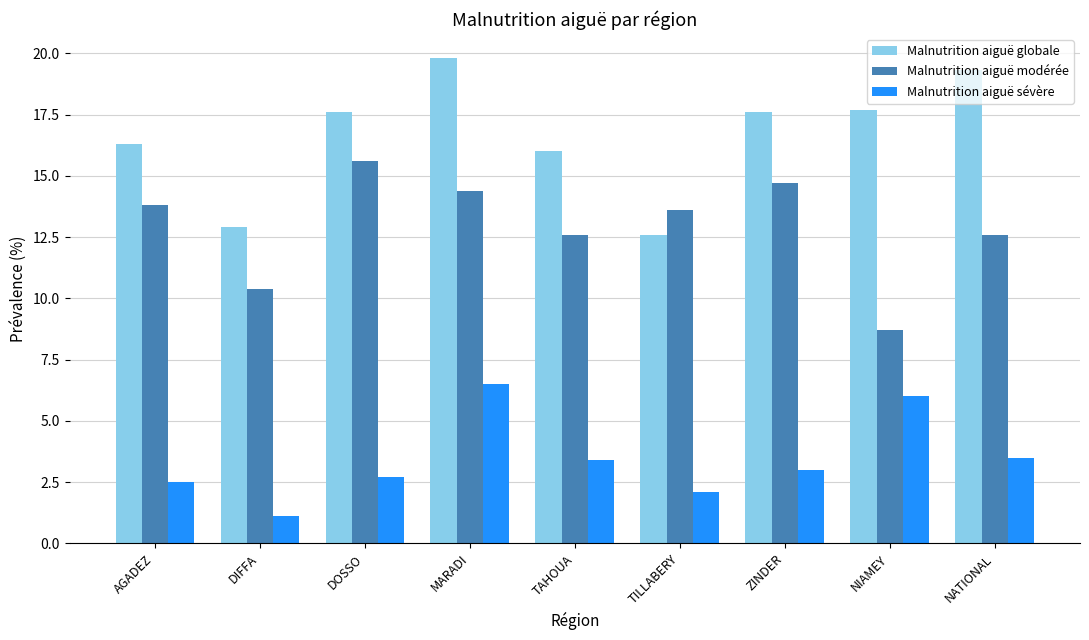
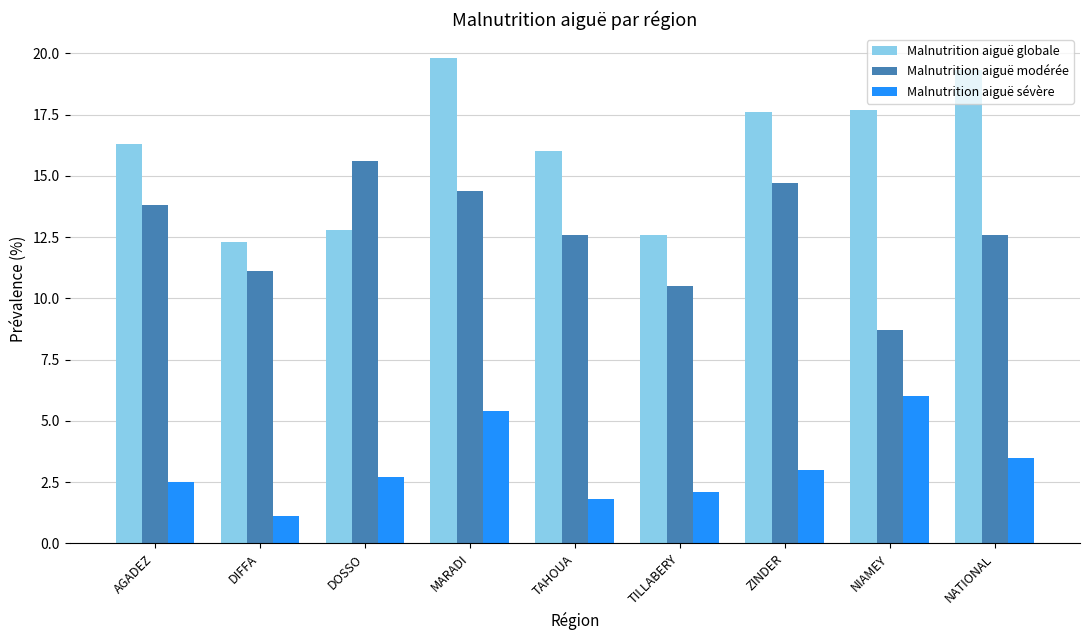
Malnutrition aiguë globale, DIFFA: 12.9 -> 12.3
Malnutrition aiguë modérée, DIFFA: 10.4 -> 11.1
Malnutrition aiguë globale, DOSSO: 17.6 -> 12.8
Malnutrition aiguë sévère, MARADI: 6.5 -> 5.4
Malnutrition aiguë sévère, TAHOUA: 3.4 -> 1.8
Malnutrition aiguë modérée, TILLABERY: 13.6 -> 10.5
